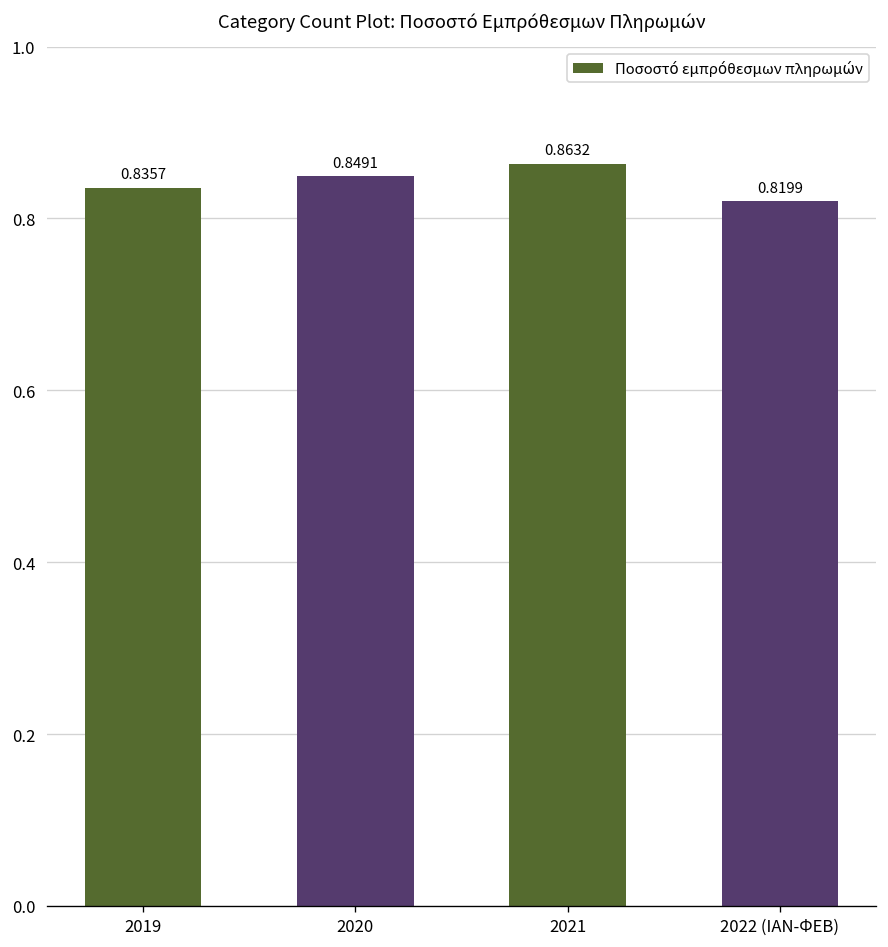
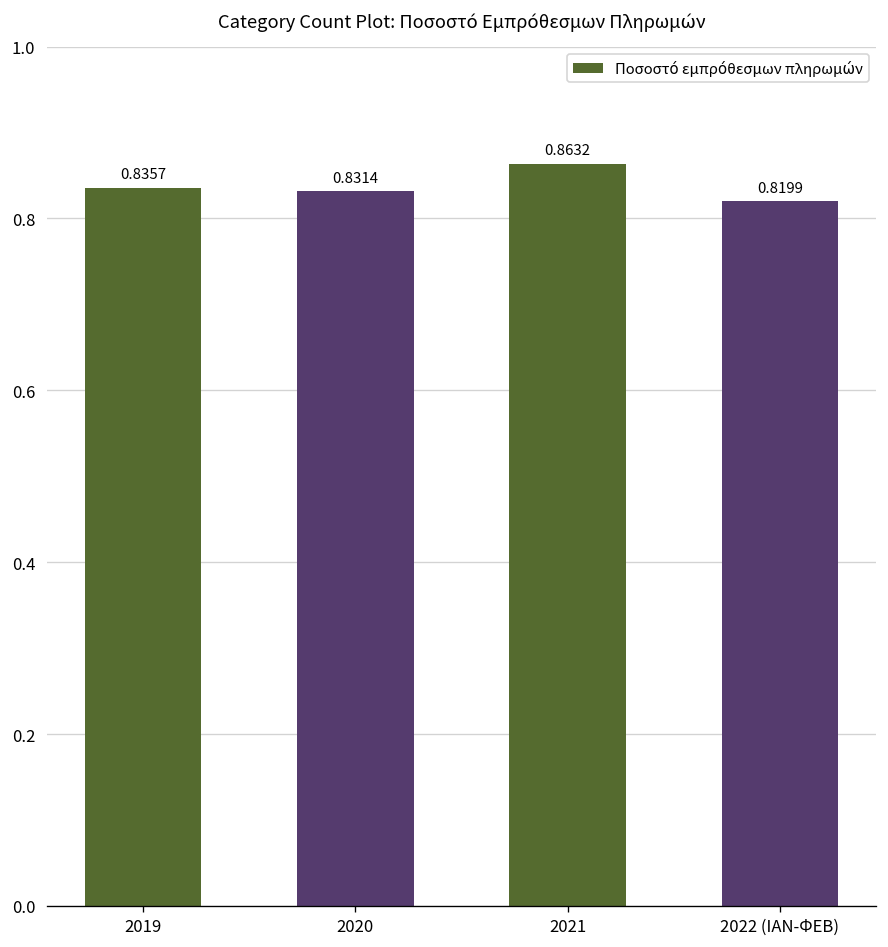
2020: 0.8491 -> 0.8314
